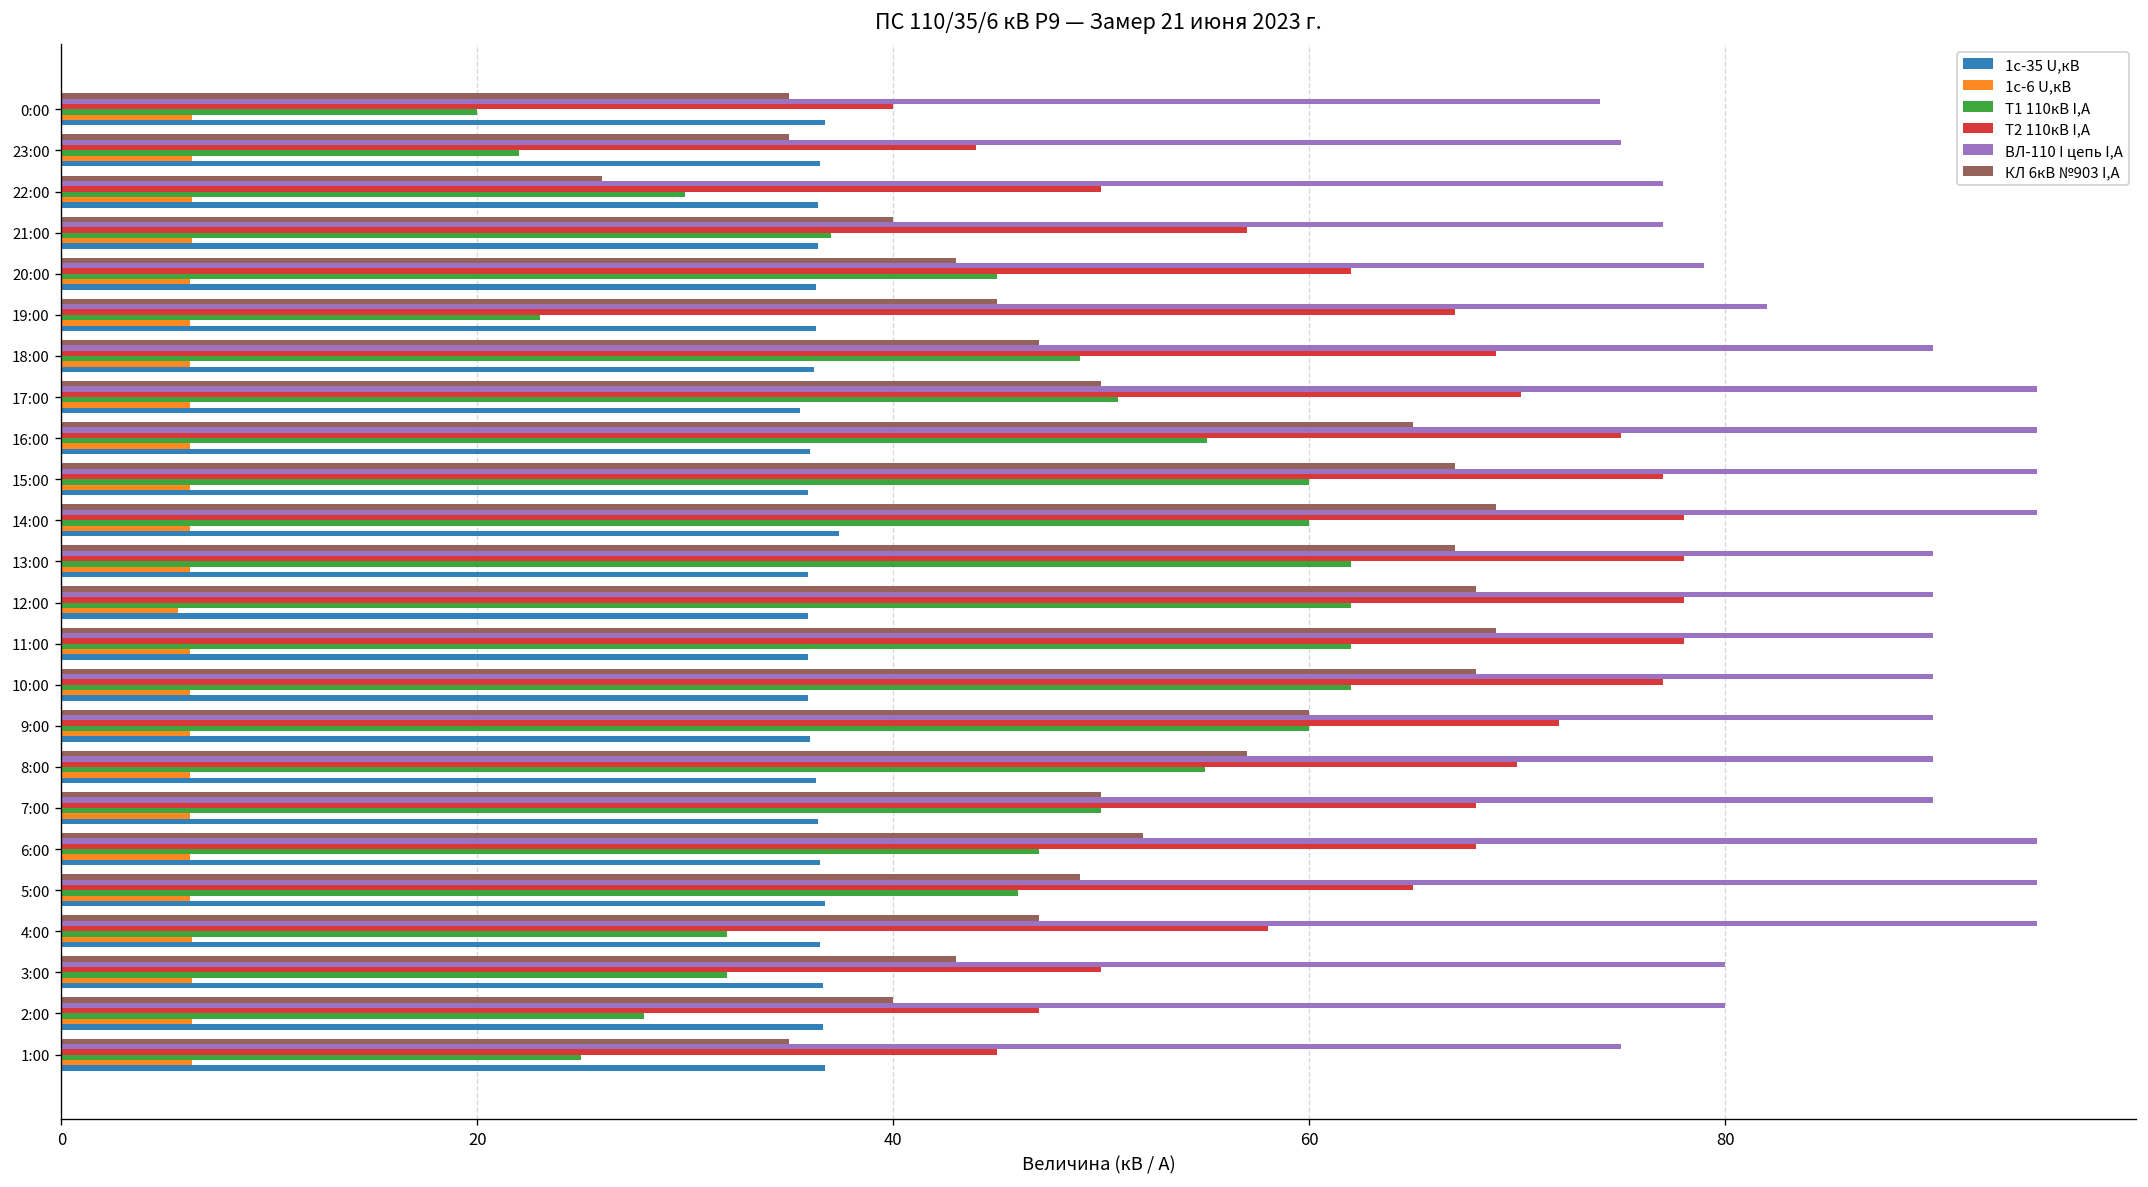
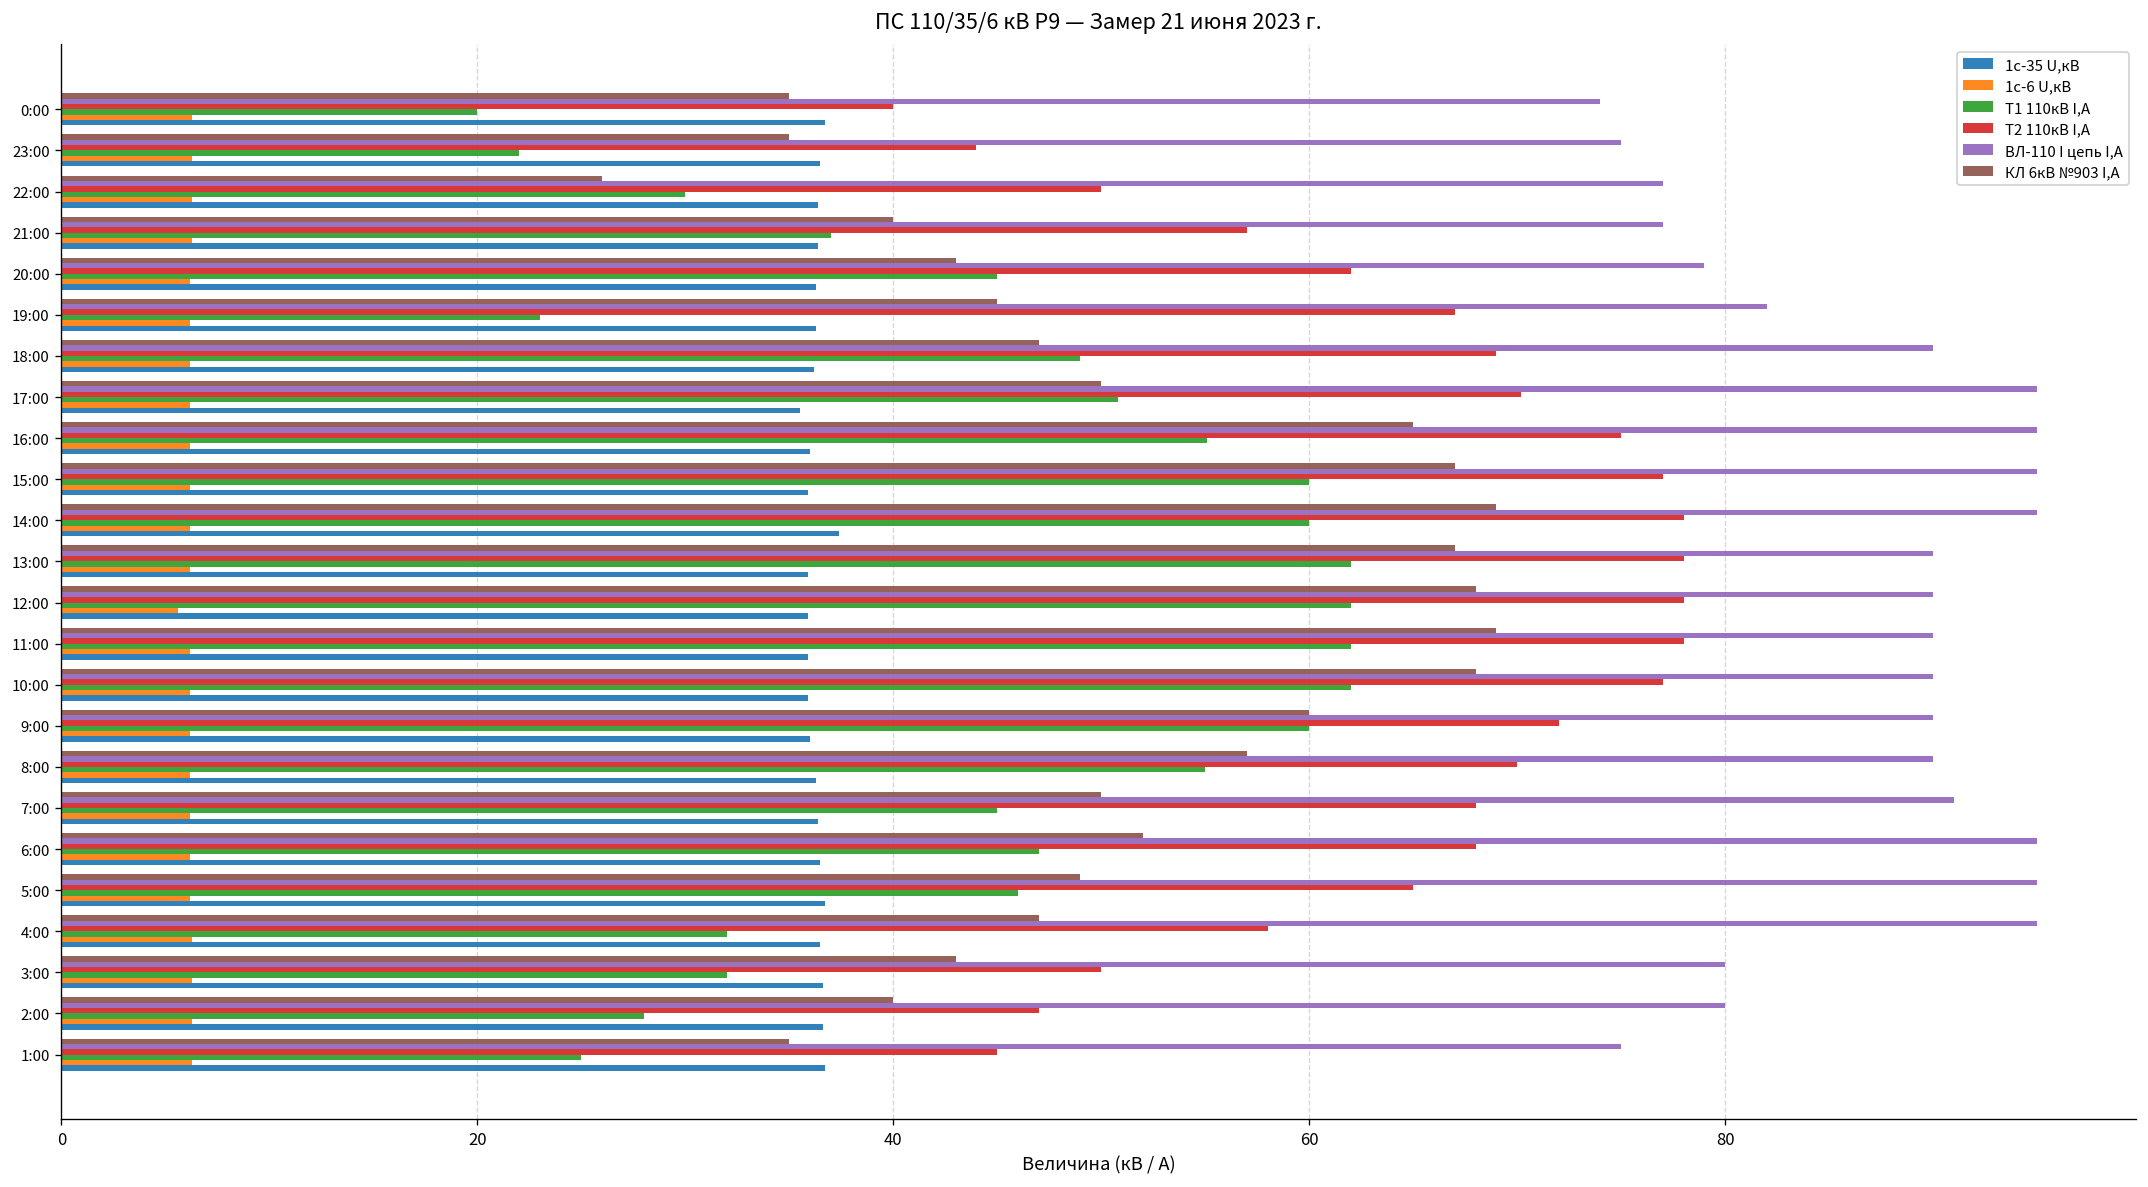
ВЛ-110 I цепь I,A, 7:00: 90 -> 91
Т1 110кВ I,A, 7:00: 50 -> 45
